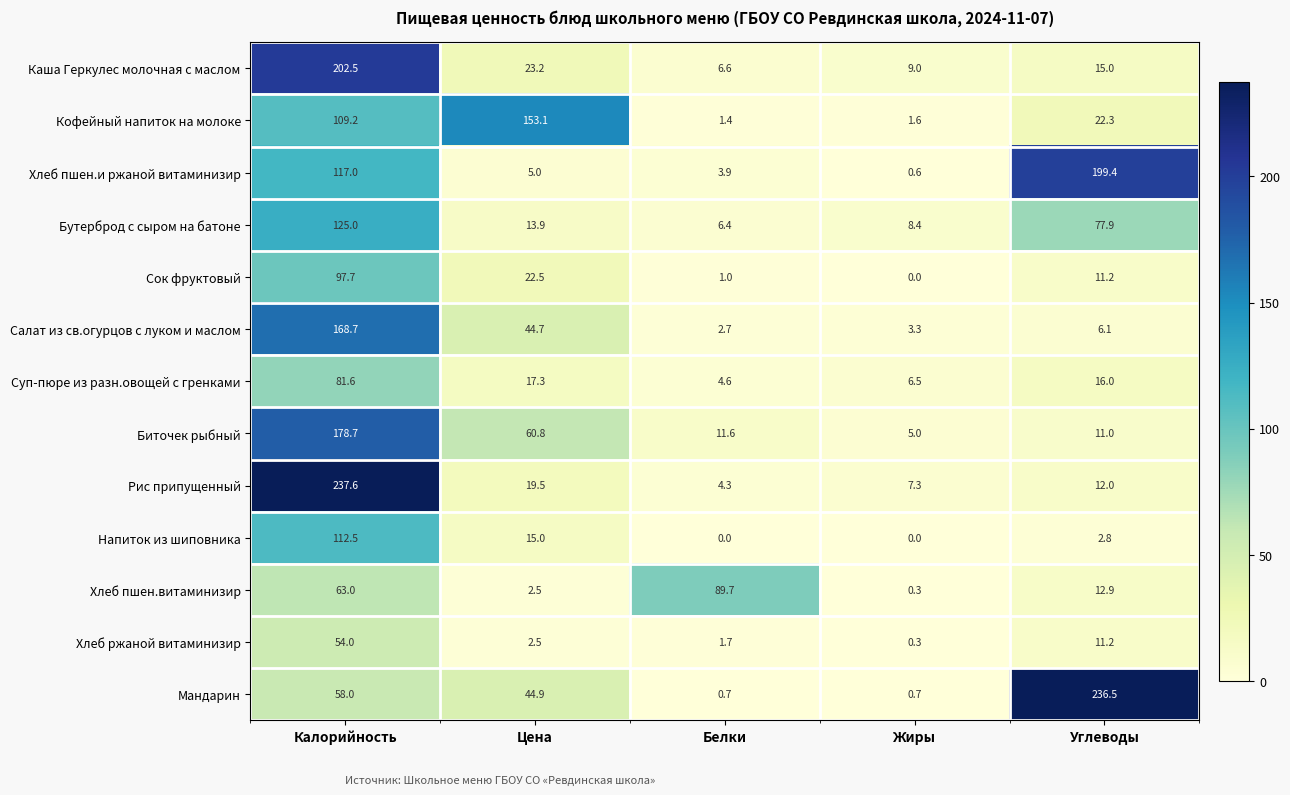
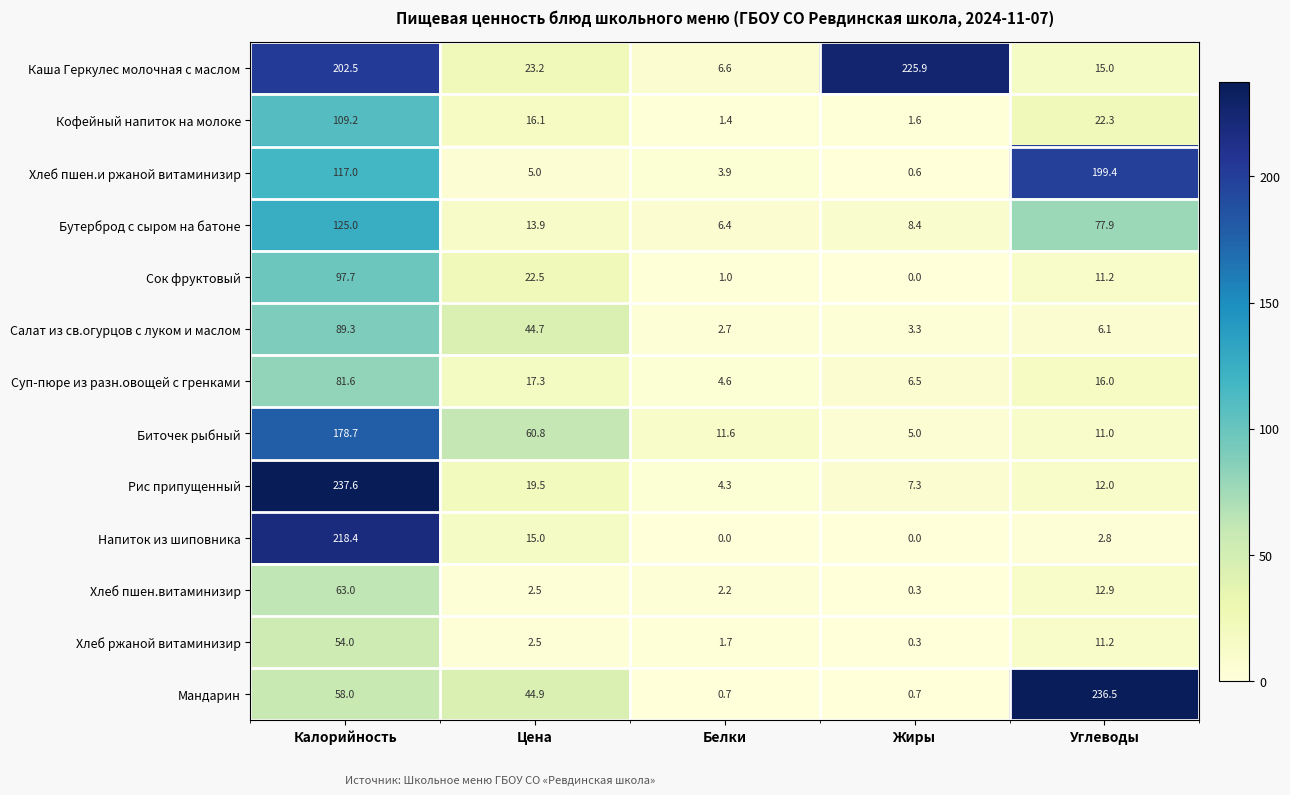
Каша Геркулес молочная с маслом, Жиры: 9.0 -> 225.9
Кофейный напиток на молоке, Цена: 153.1 -> 16.1
Салат из св.огурцов с луком и маслом, Калорийность: 168.7 -> 89.3
Напиток из шиповника, Калорийность: 112.5 -> 218.4
Хлеб пшен.витаминизир, Белки: 89.7 -> 2.2
